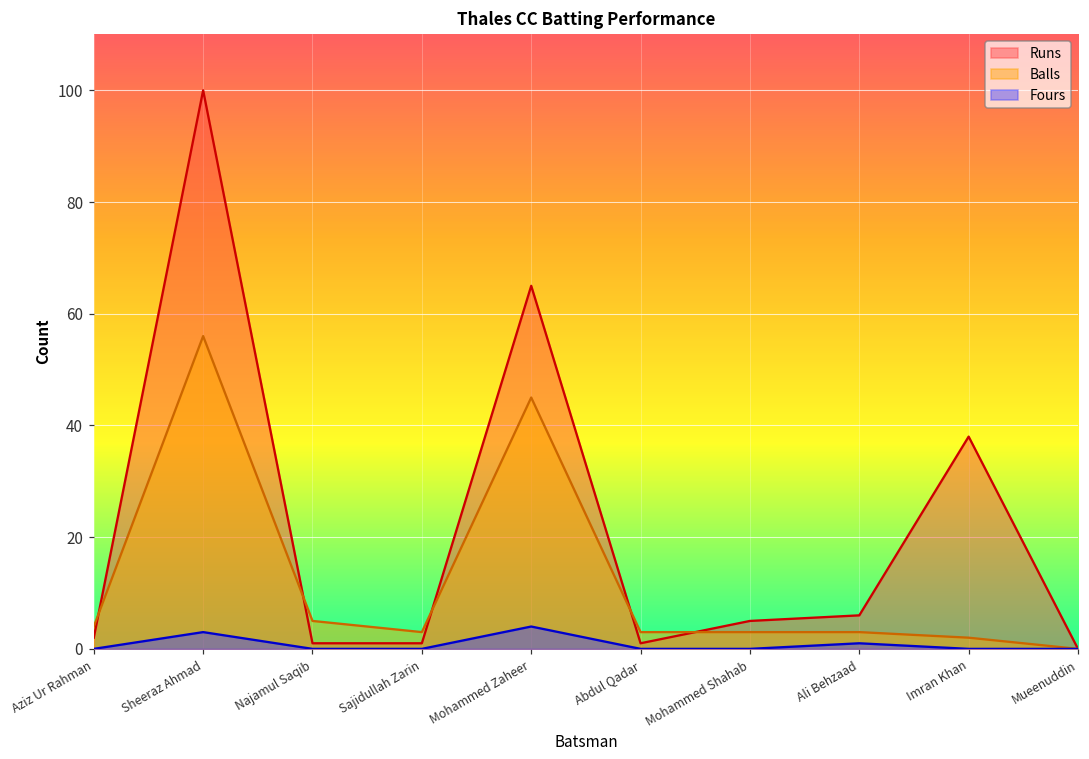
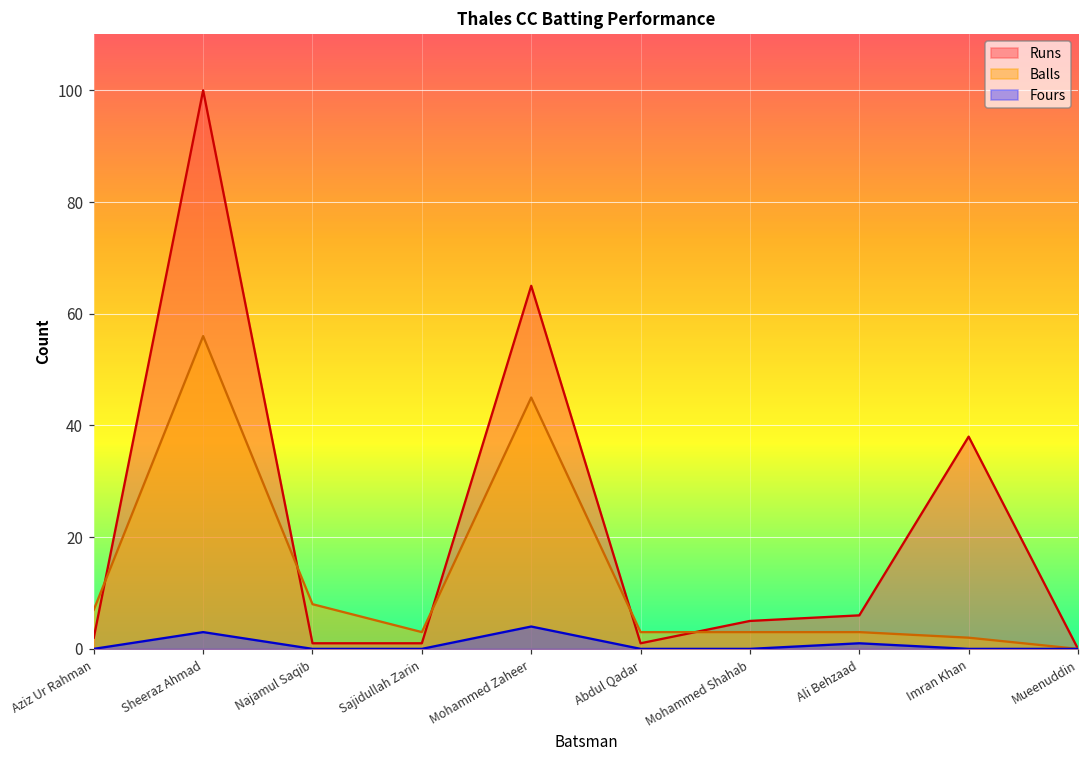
Balls, Aziz Ur Rahman: 4 -> 7
Balls, Najamul Saqib: 5 -> 8
